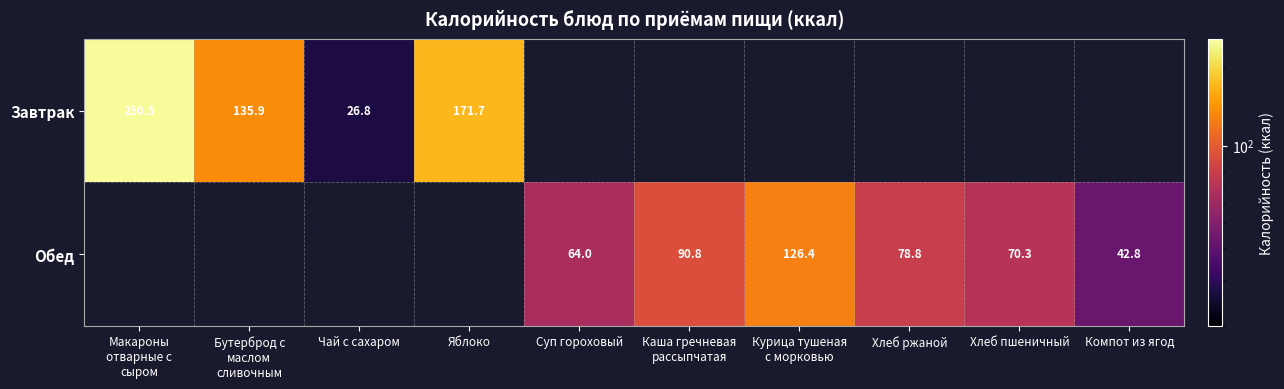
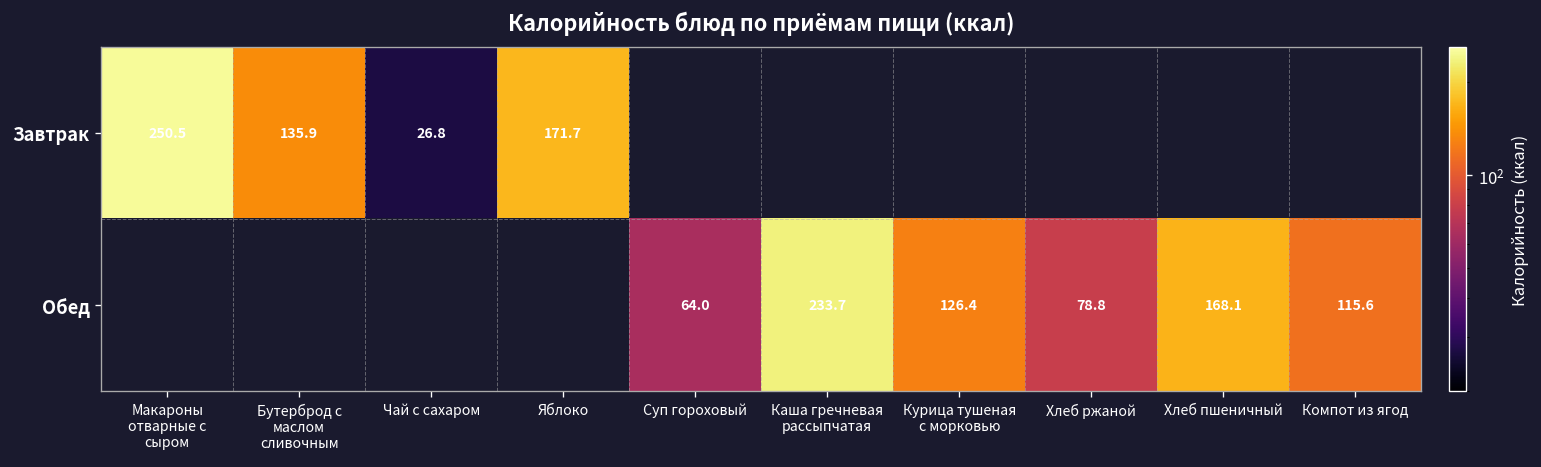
Обед, Каша гречневая рассыпчатая: 90.8 -> 233.7
Обед, Хлеб пшеничный: 70.3 -> 168.1
Обед, Компот из ягод: 42.8 -> 115.6
